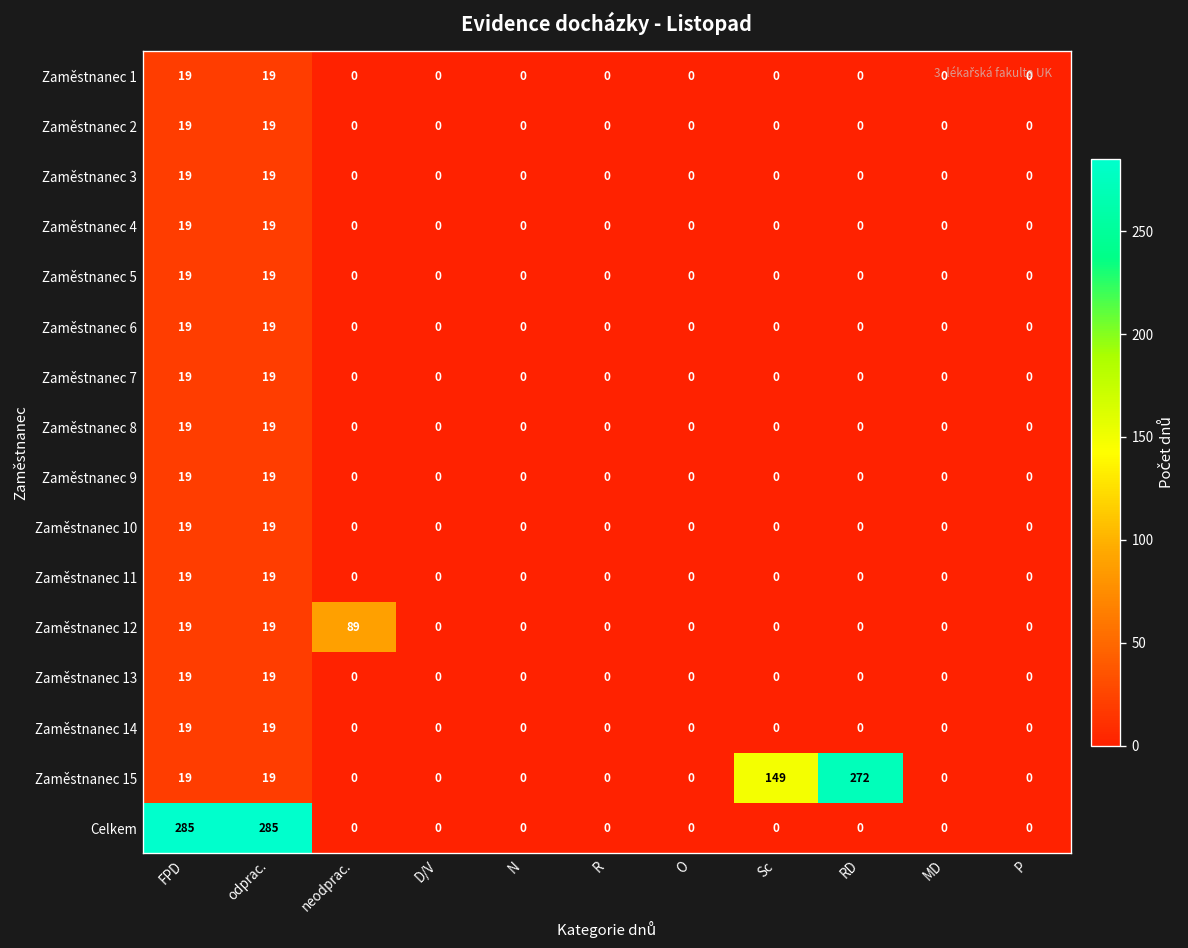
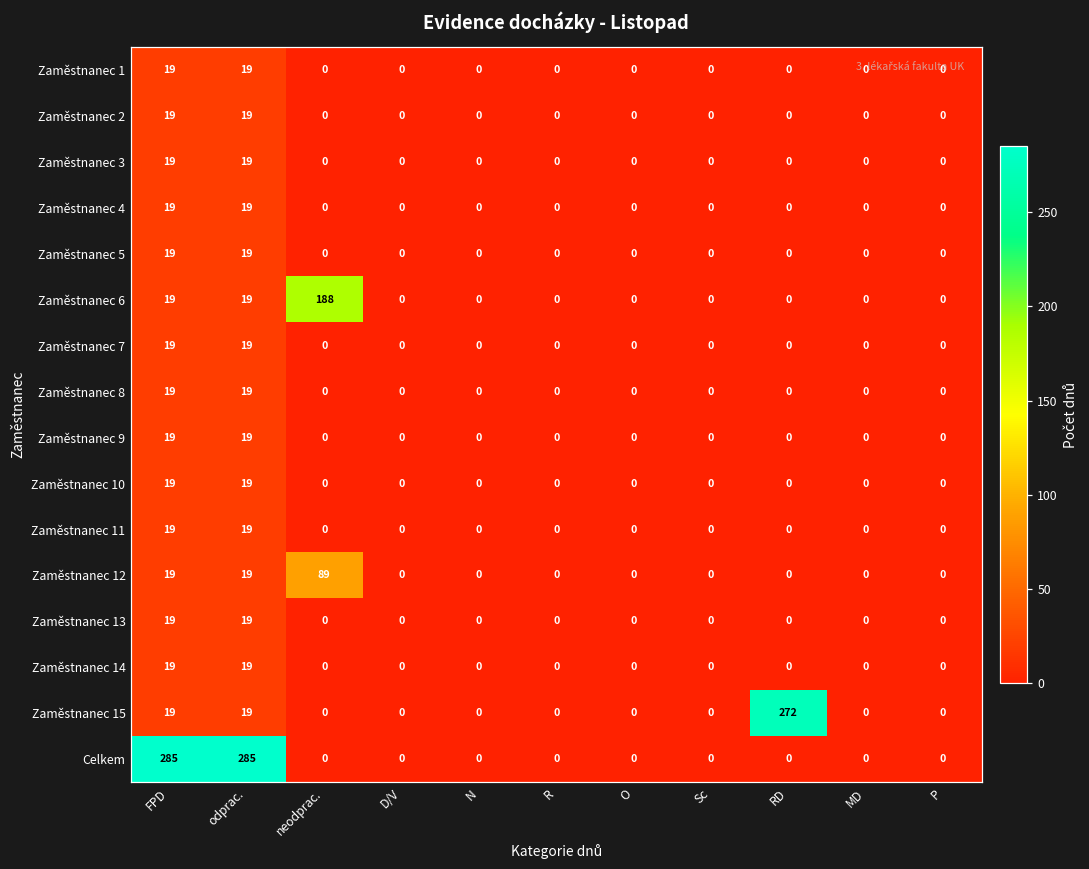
Zaměstnanec 6, neodprac.: 0 -> 188
Zaměstnanec 15, Sc: 149 -> 0
